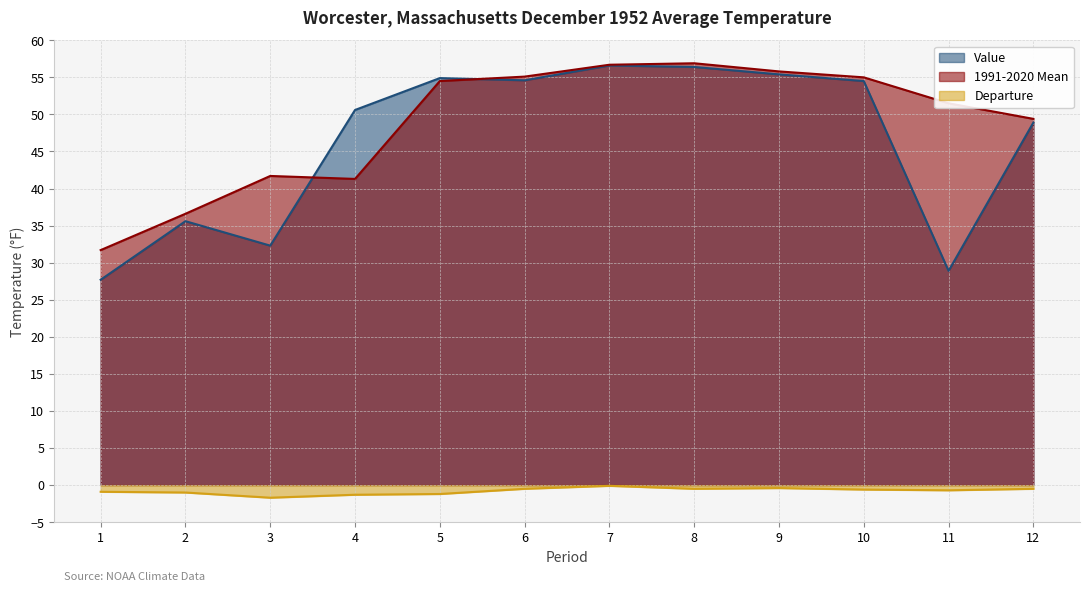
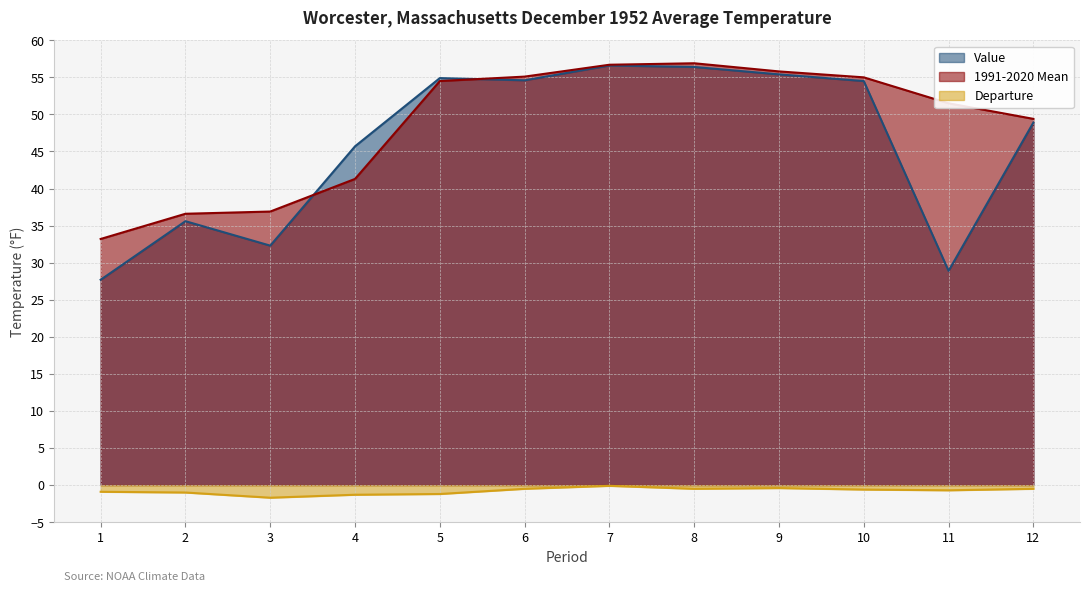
1991-2020 Mean, 1: 32 -> 33
1991-2020 Mean, 3: 42 -> 37
Value, 4: 51 -> 46
